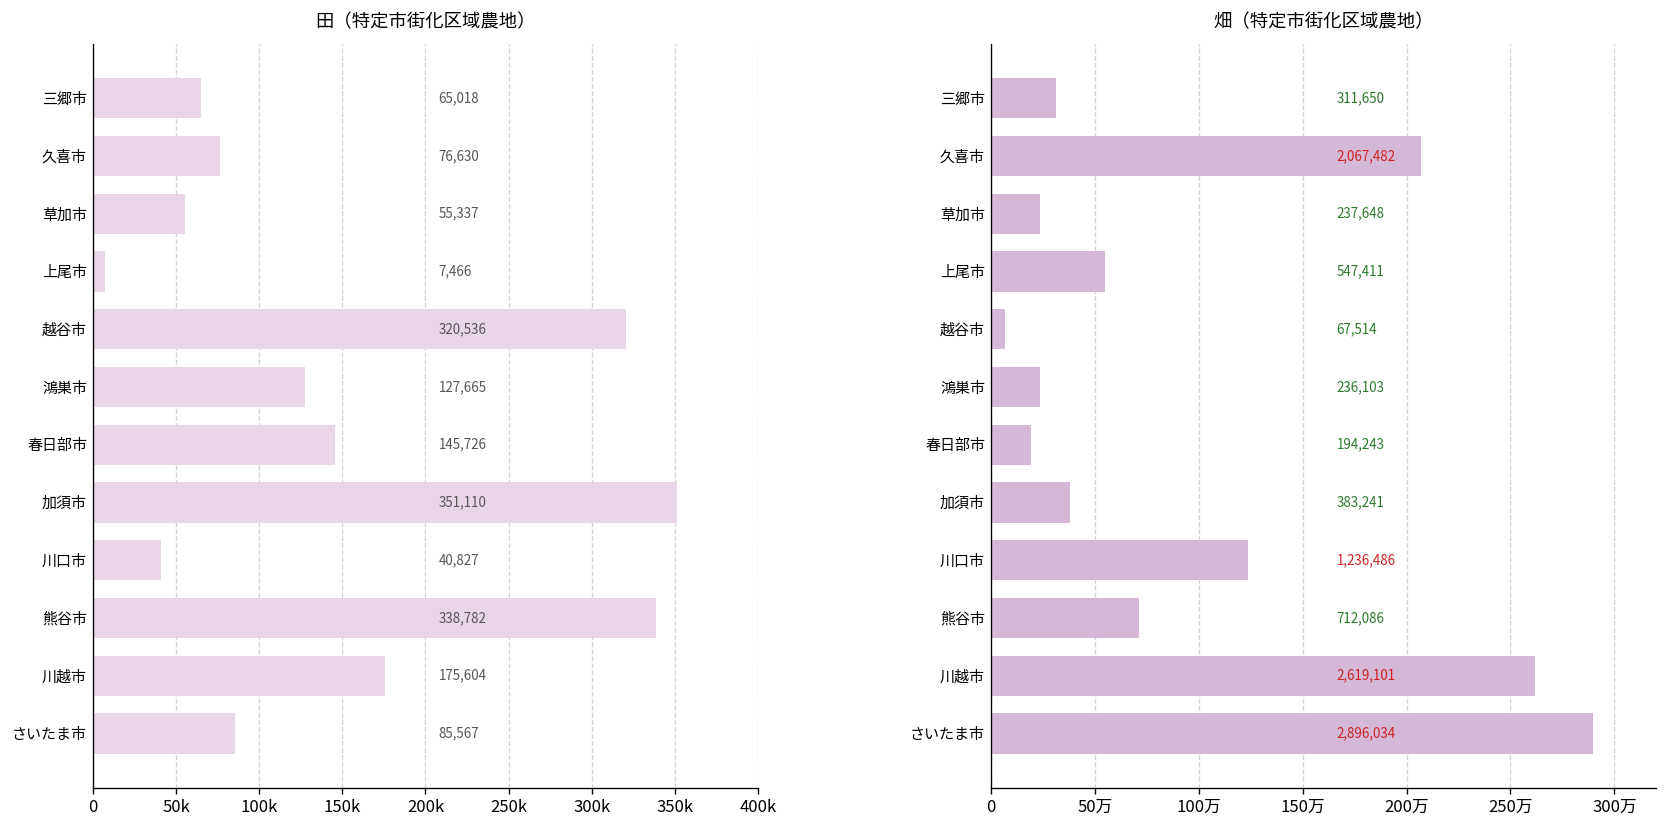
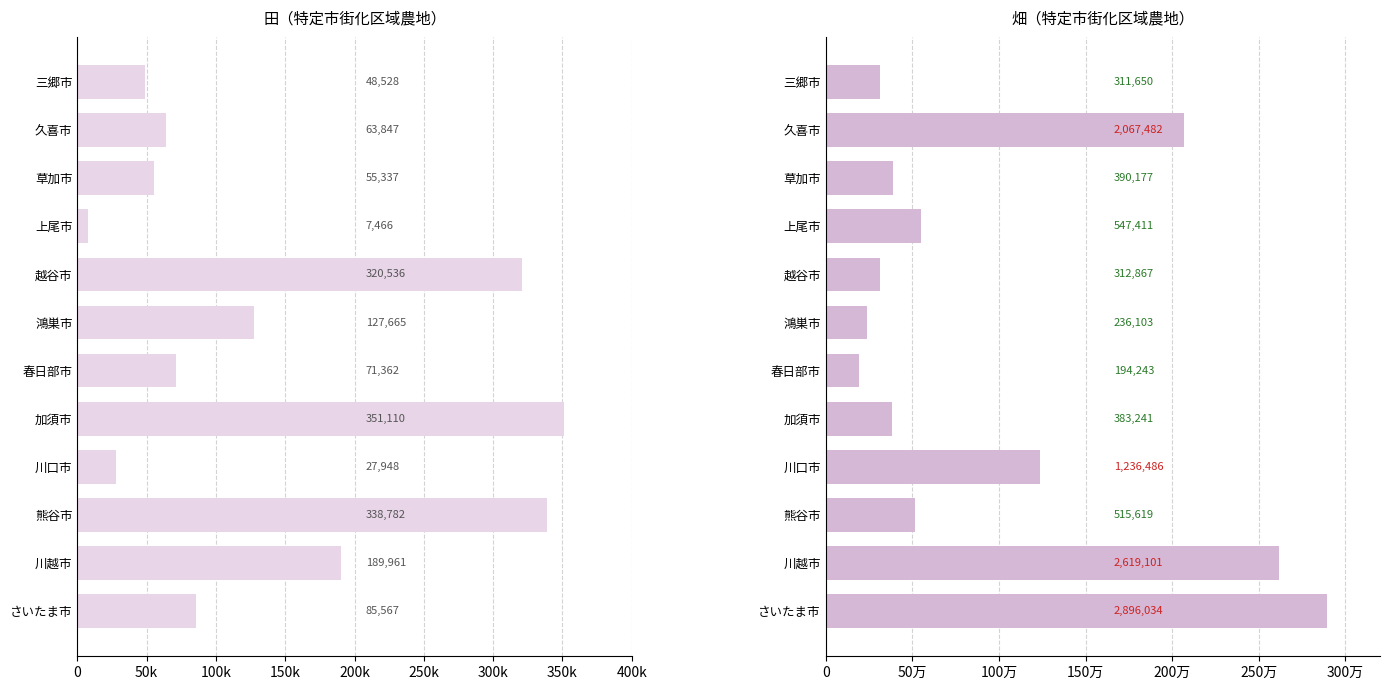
田（特定市街化区域農地）, 三郷市: 65,018 -> 48,528
田（特定市街化区域農地）, 久喜市: 76,630 -> 63,847
田（特定市街化区域農地）, 春日部市: 145,726 -> 71,362
田（特定市街化区域農地）, 川口市: 40,827 -> 27,948
田（特定市街化区域農地）, 川越市: 175,604 -> 189,961
畑（特定市街化区域農地）, 草加市: 237,648 -> 390,177
畑（特定市街化区域農地）, 越谷市: 67,514 -> 312,867
畑（特定市街化区域農地）, 熊谷市: 712,086 -> 515,619
